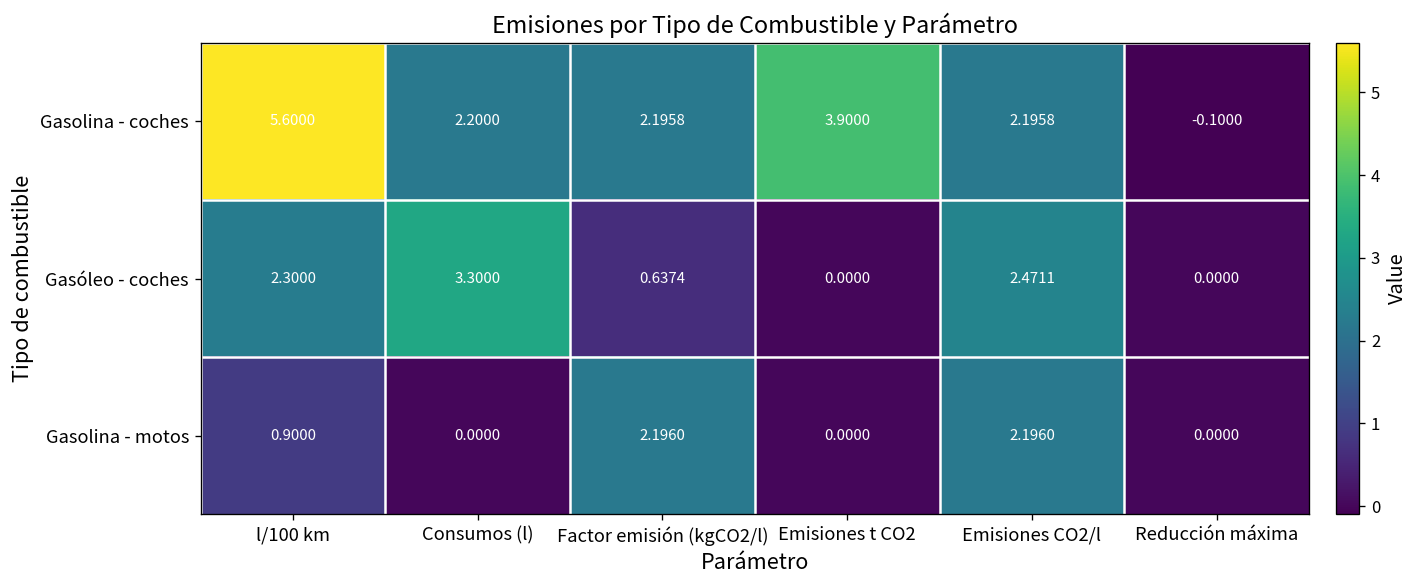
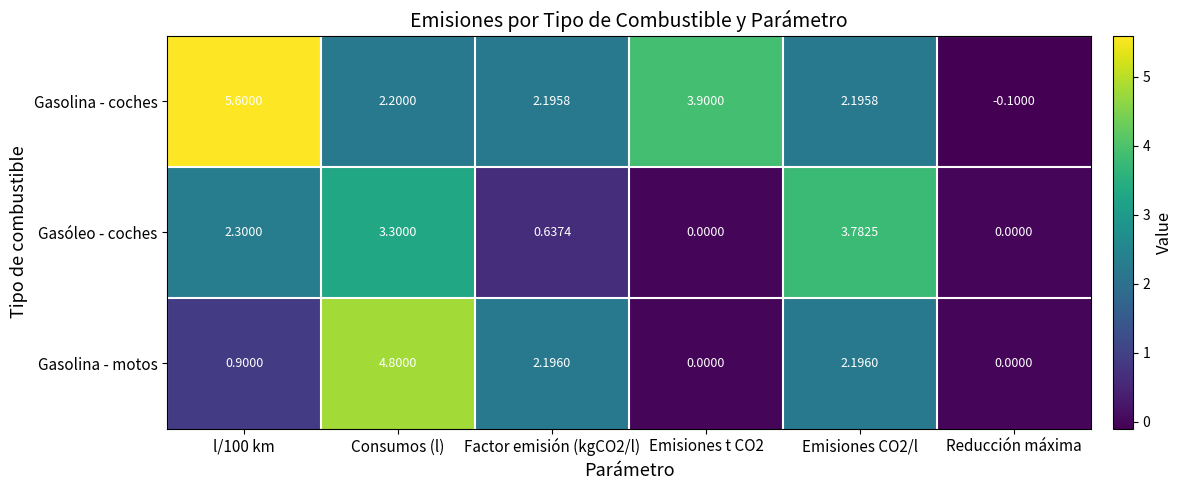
Gasóleo - coches, Emisiones CO2/l: 2.4711 -> 3.7825
Gasolina - motos, Consumos (l): 0.0000 -> 4.8000
